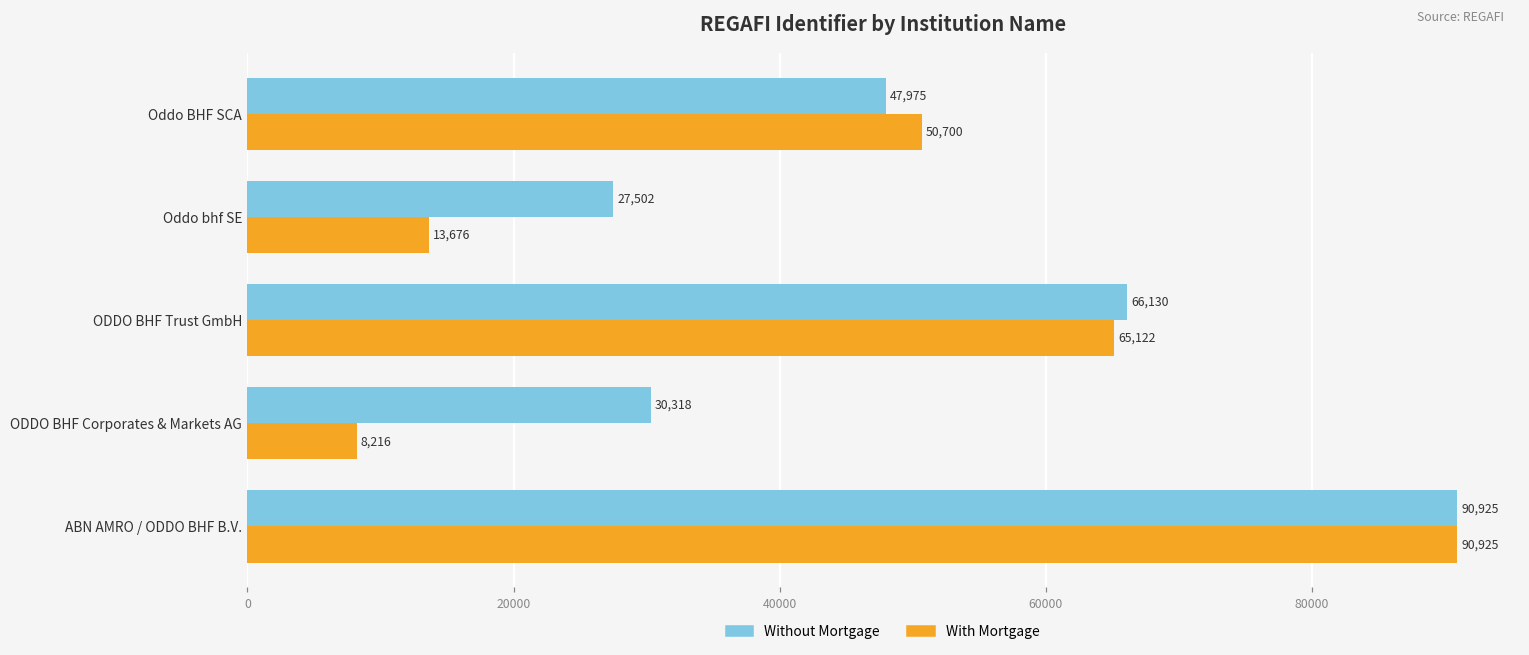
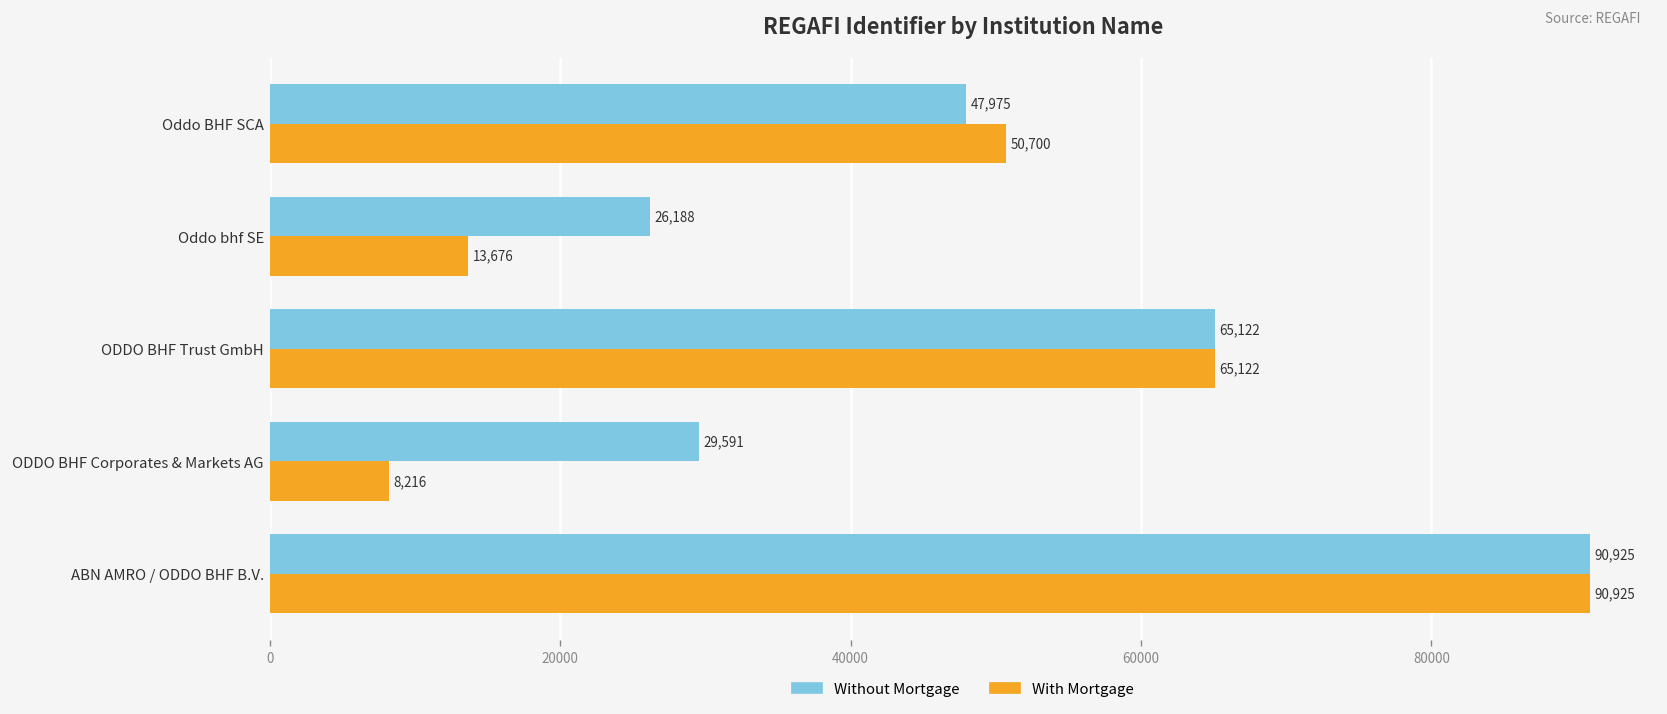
Without Mortgage, Oddo bhf SE: 27,502 -> 26,188
Without Mortgage, ODDO BHF Trust GmbH: 66,130 -> 65,122
Without Mortgage, ODDO BHF Corporates & Markets AG: 30,318 -> 29,591
